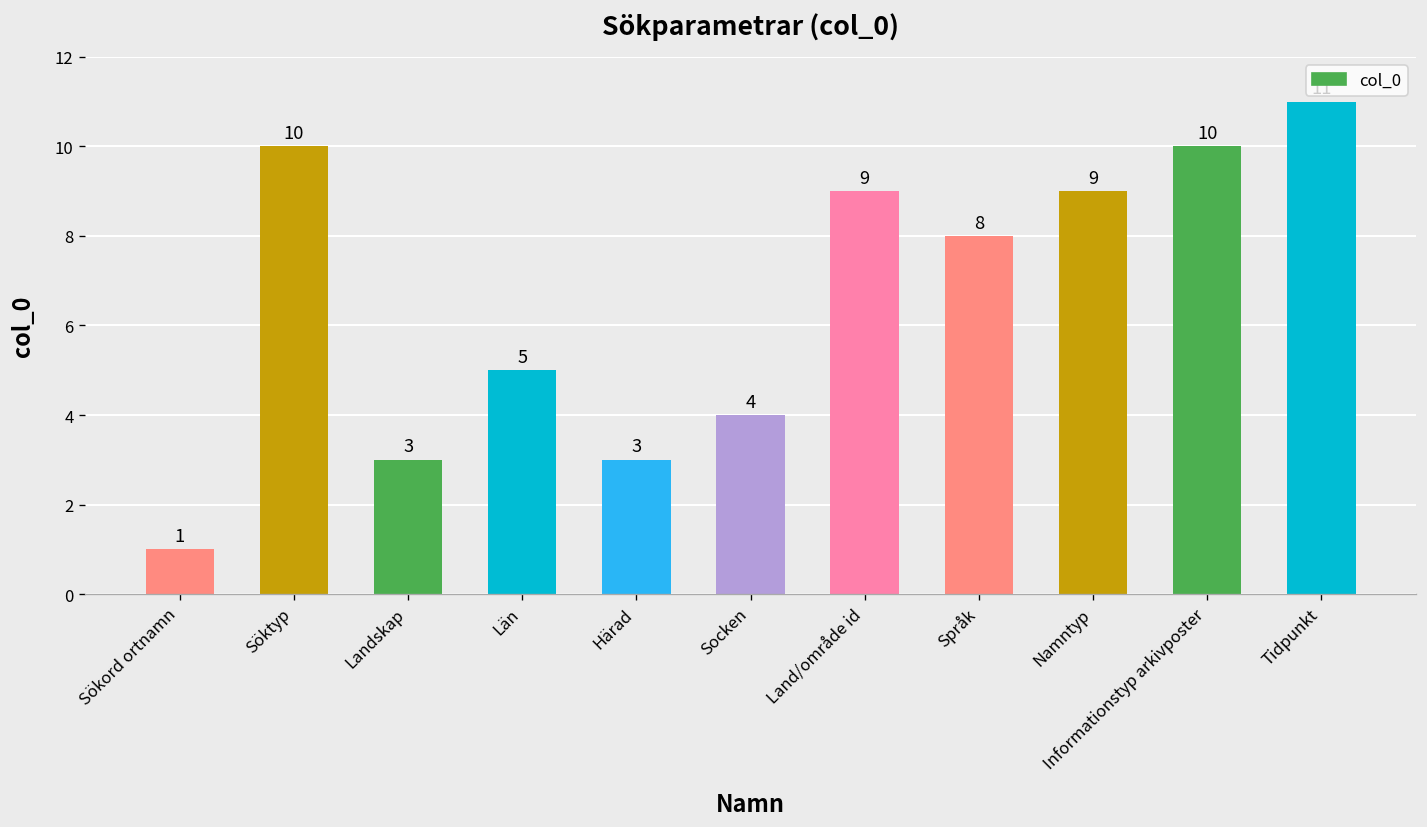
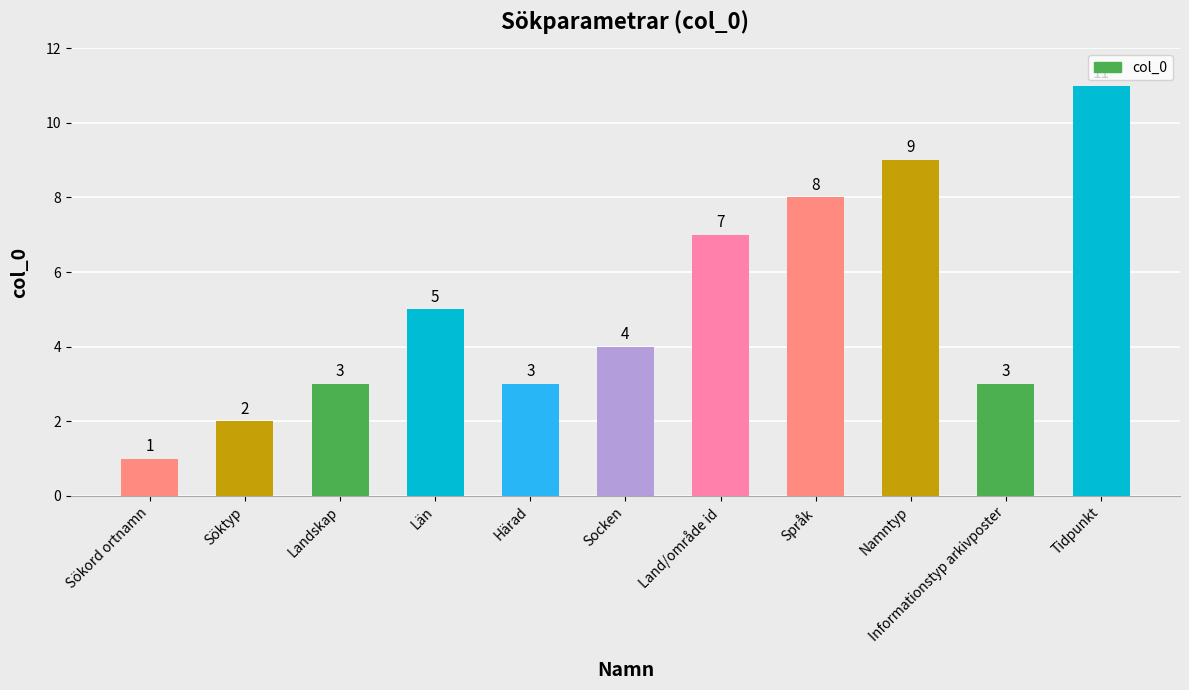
Söktyp: 10 -> 2
Land/område id: 9 -> 7
Informationstyp arkivposter: 10 -> 3
